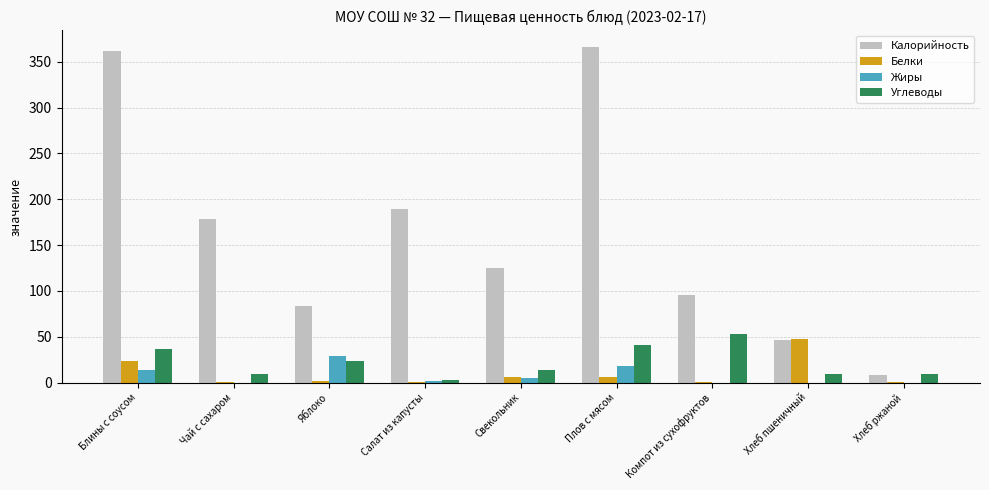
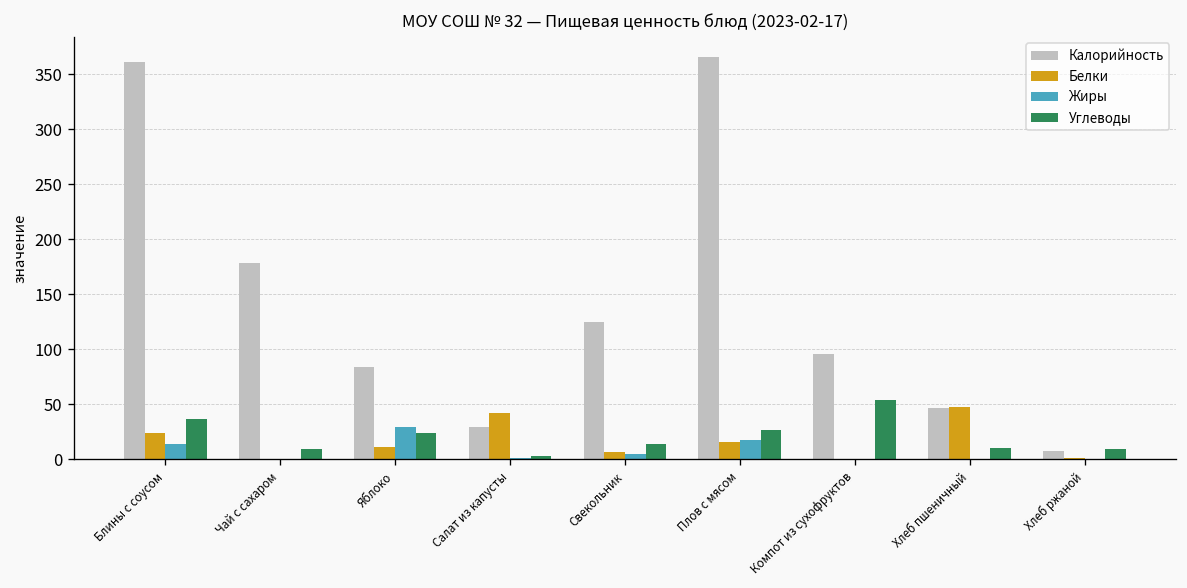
Белки, Яблоко: 0 -> 10
Калорийность, Салат из капусты: 190 -> 30
Белки, Салат из капусты: 0 -> 40
Белки, Плов с мясом: 10 -> 20
Углеводы, Плов с мясом: 40 -> 30
